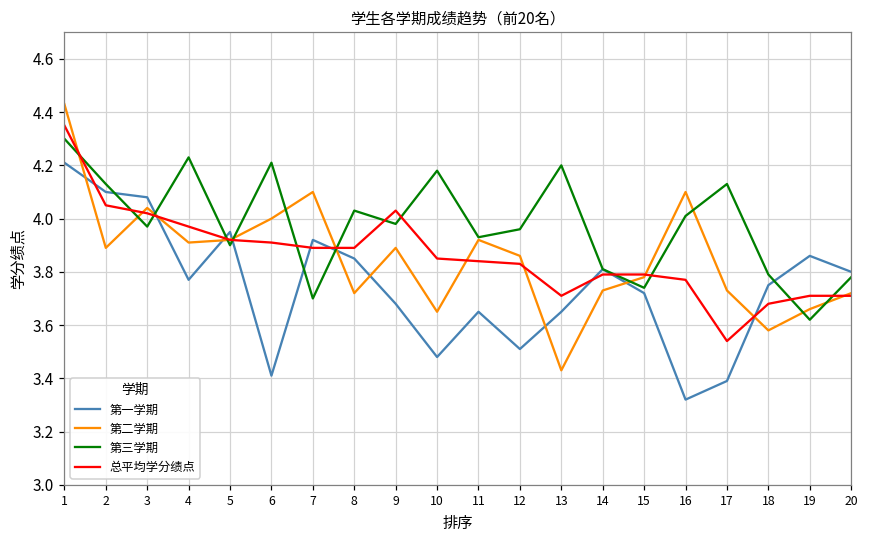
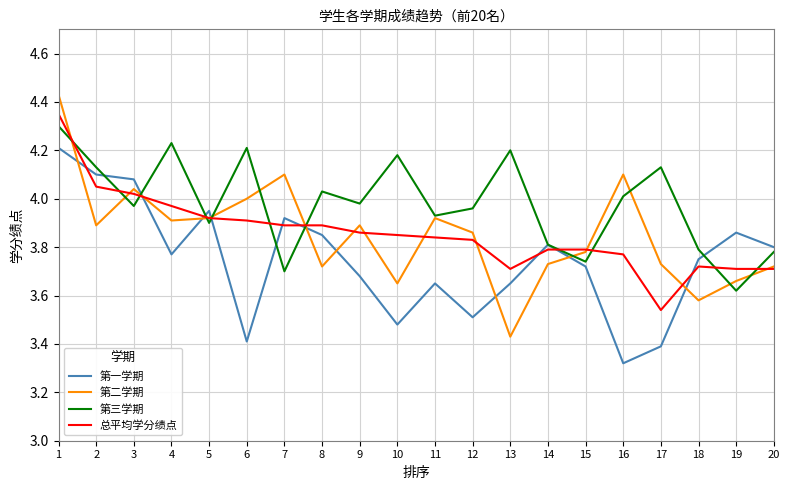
总平均学分绩点, 9: 4.03 -> 3.86
总平均学分绩点, 18: 3.68 -> 3.72
